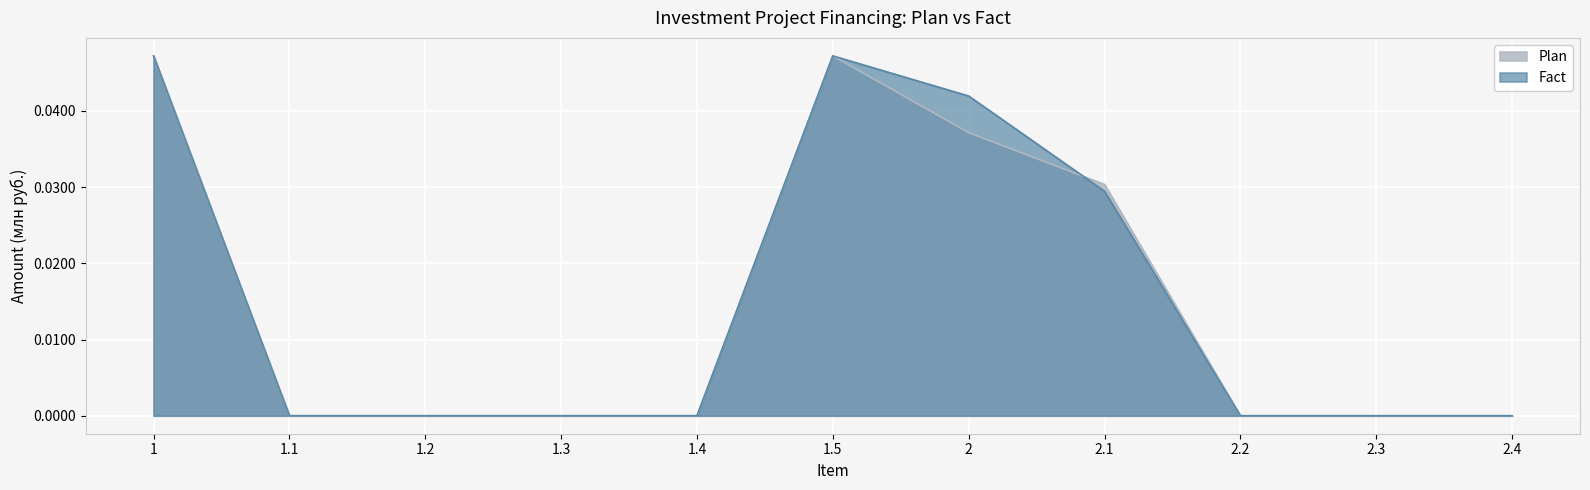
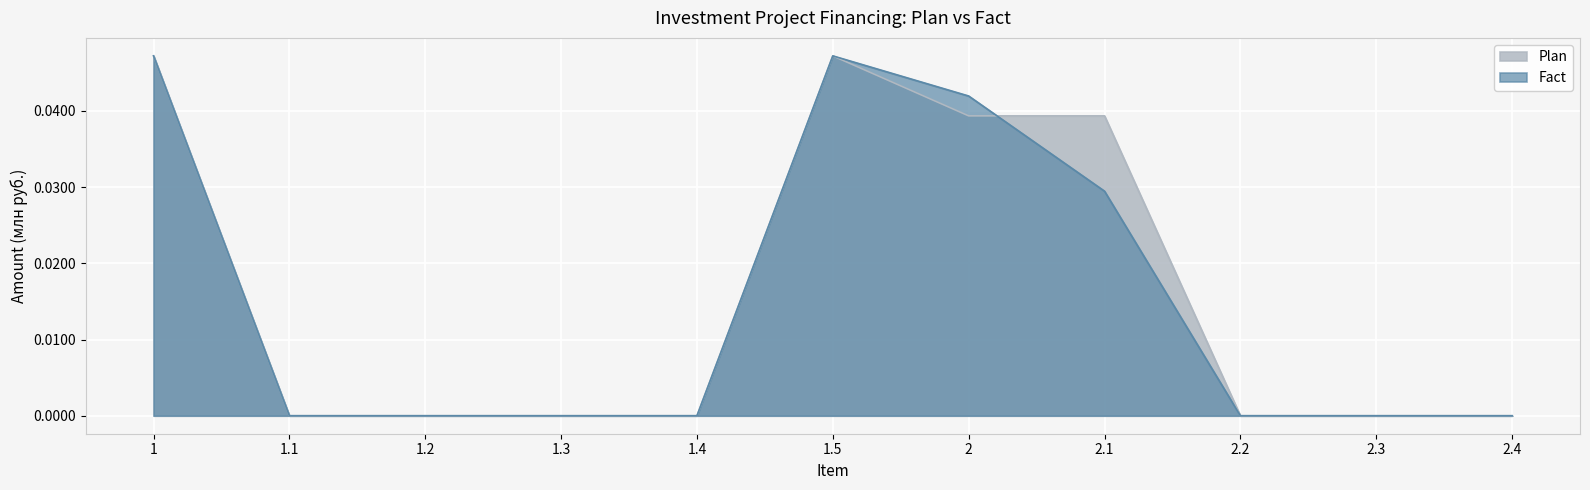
Plan, 2: 0.037 -> 0.039
Plan, 2.1: 0.030 -> 0.039
